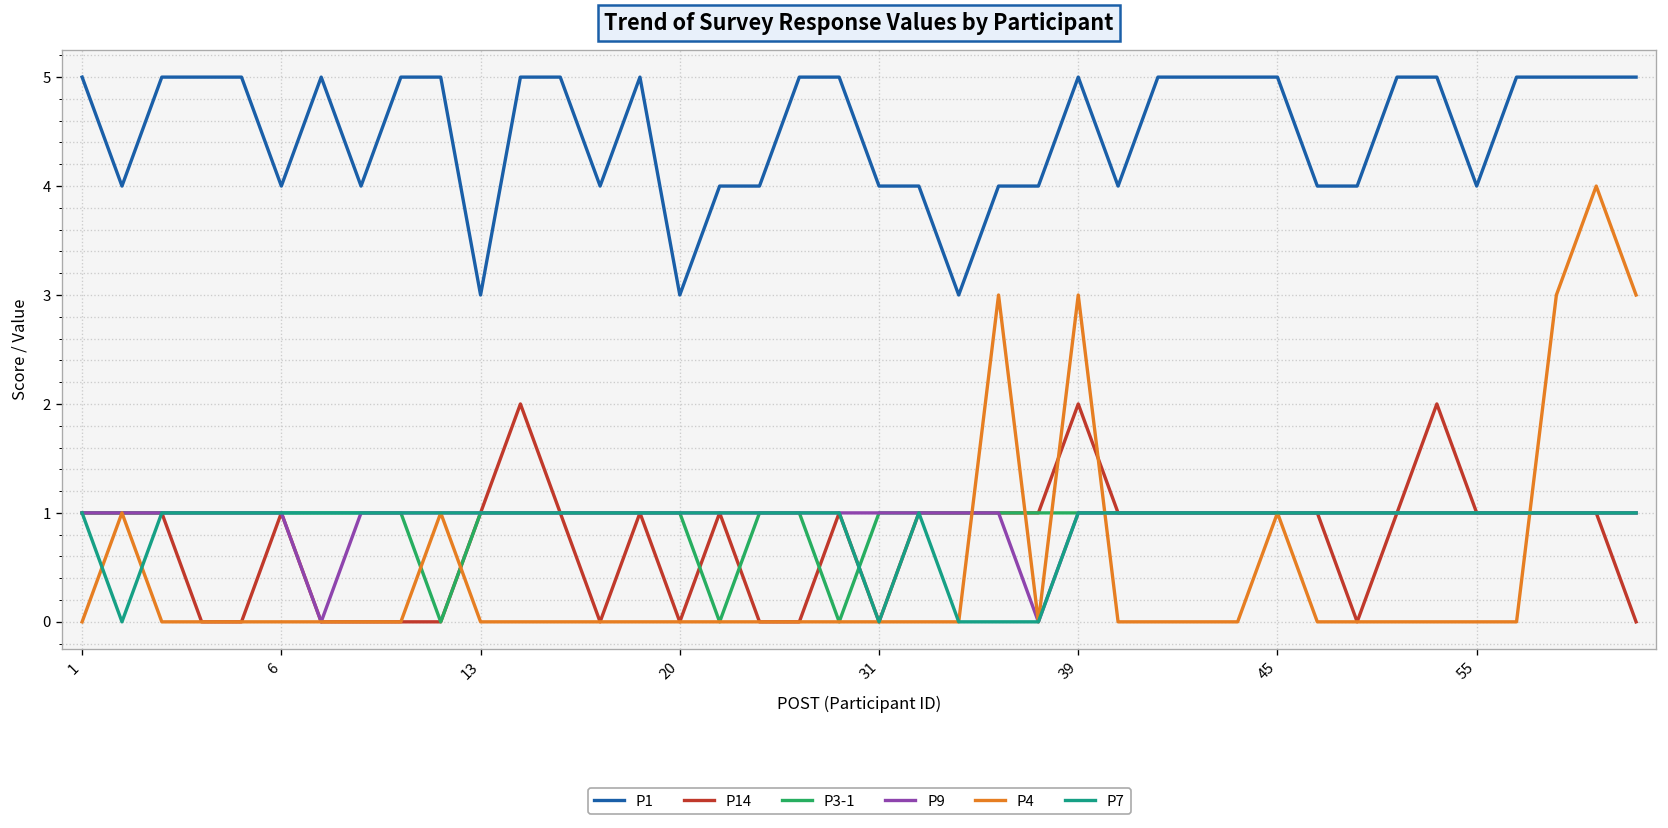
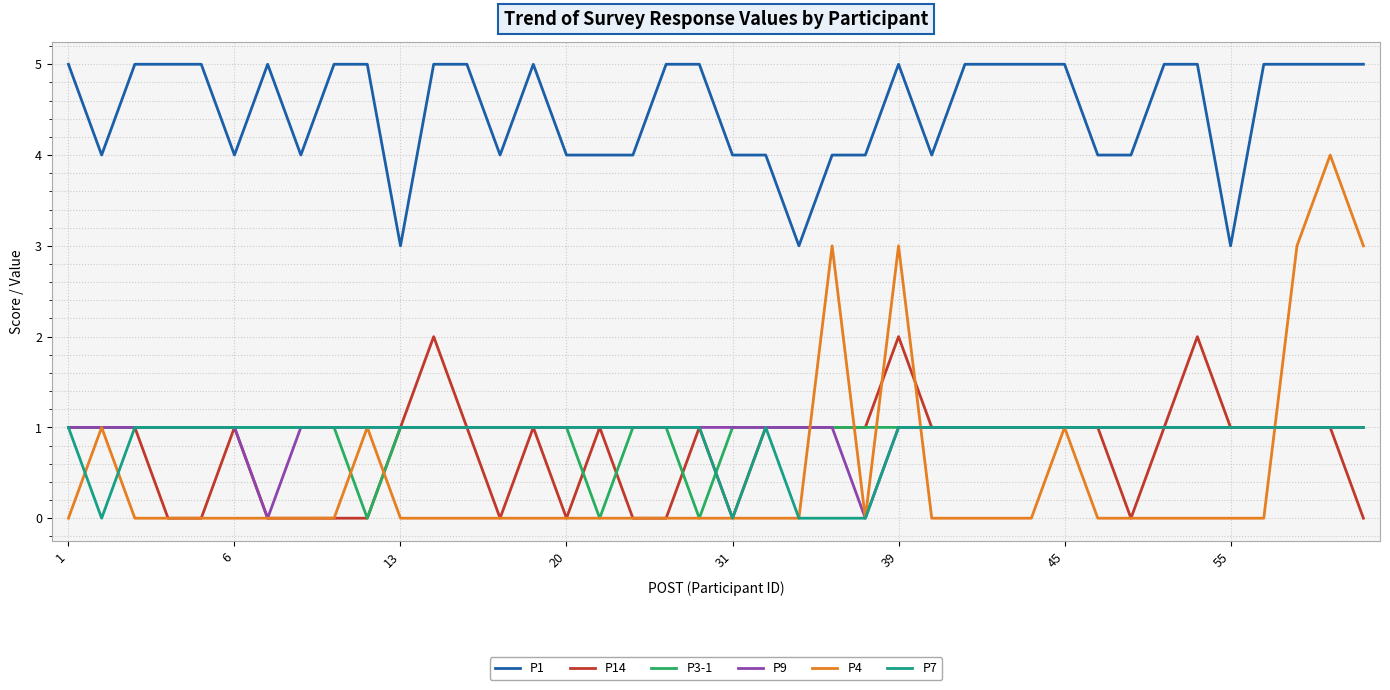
P1, 20: 3 -> 4
P1, 55: 4 -> 3
